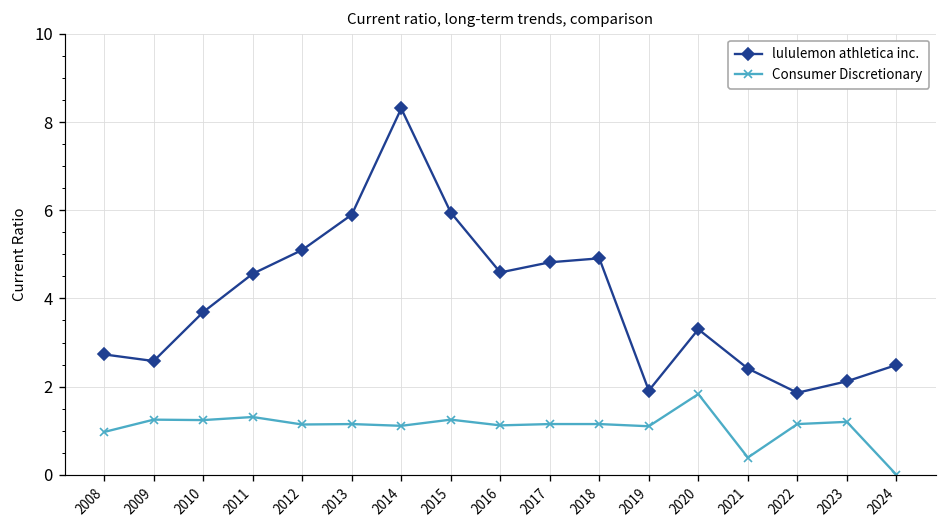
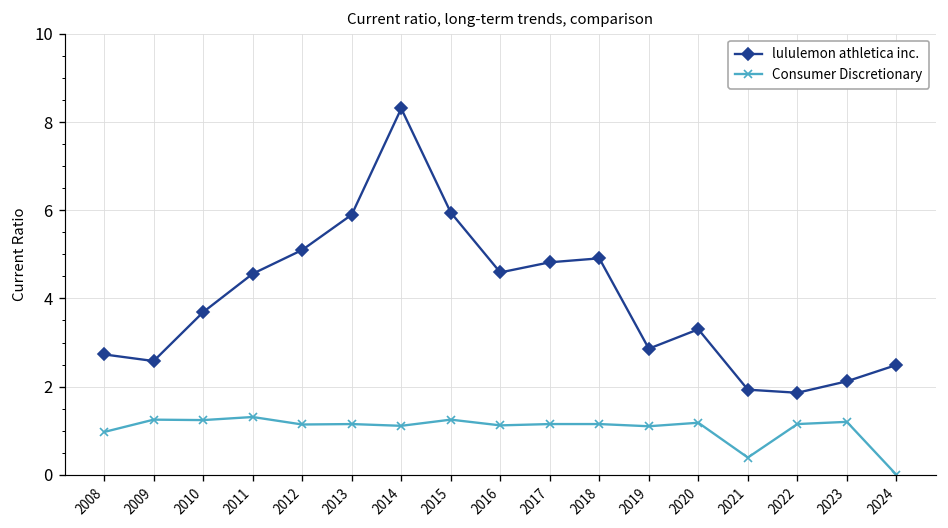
lululemon athletica inc., 2019: 1.9 -> 2.9
Consumer Discretionary, 2020: 1.8 -> 1.2
lululemon athletica inc., 2021: 2.4 -> 1.9
